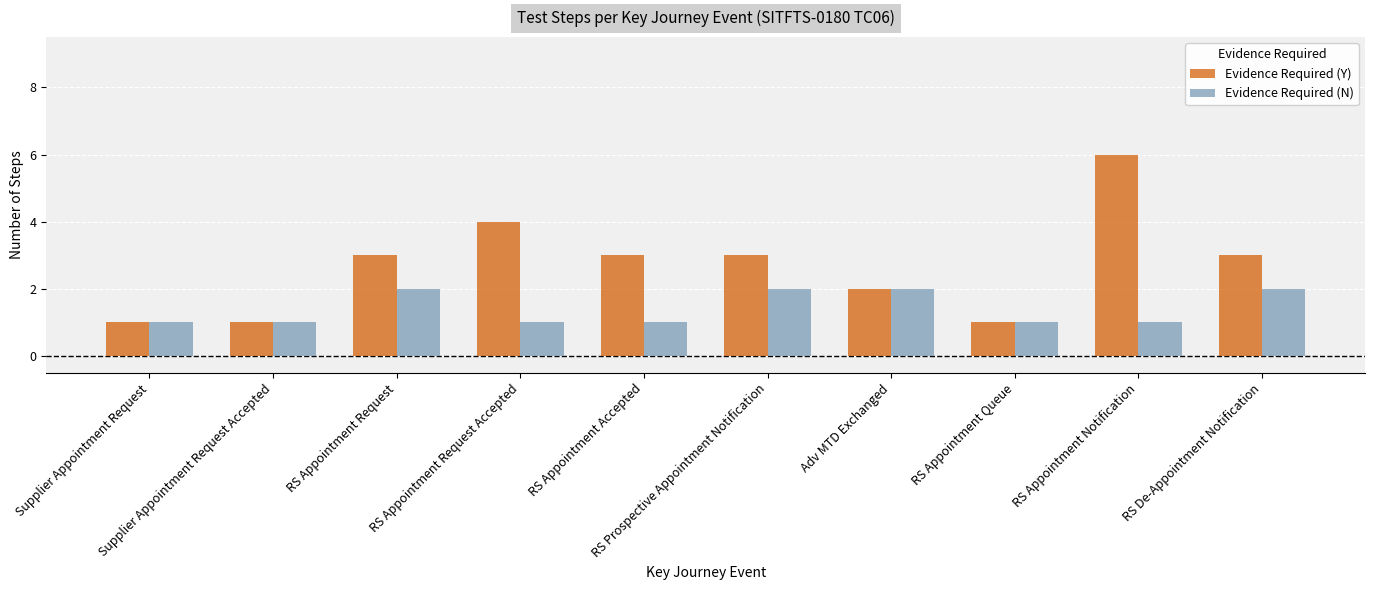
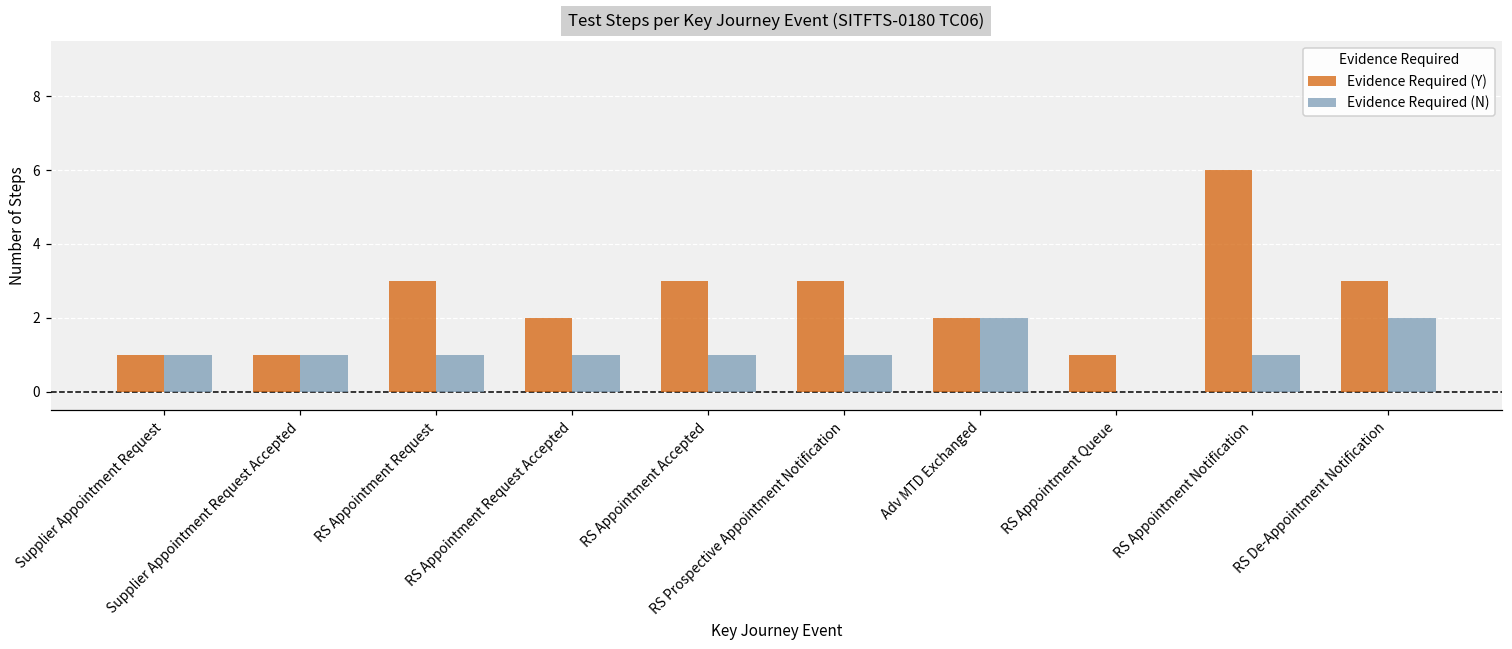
Evidence Required (N), RS Appointment Request: 2 -> 1
Evidence Required (Y), RS Appointment Request Accepted: 4 -> 2
Evidence Required (N), RS Prospective Appointment Notification: 2 -> 1
Evidence Required (N), RS Appointment Queue: 1 -> 0
